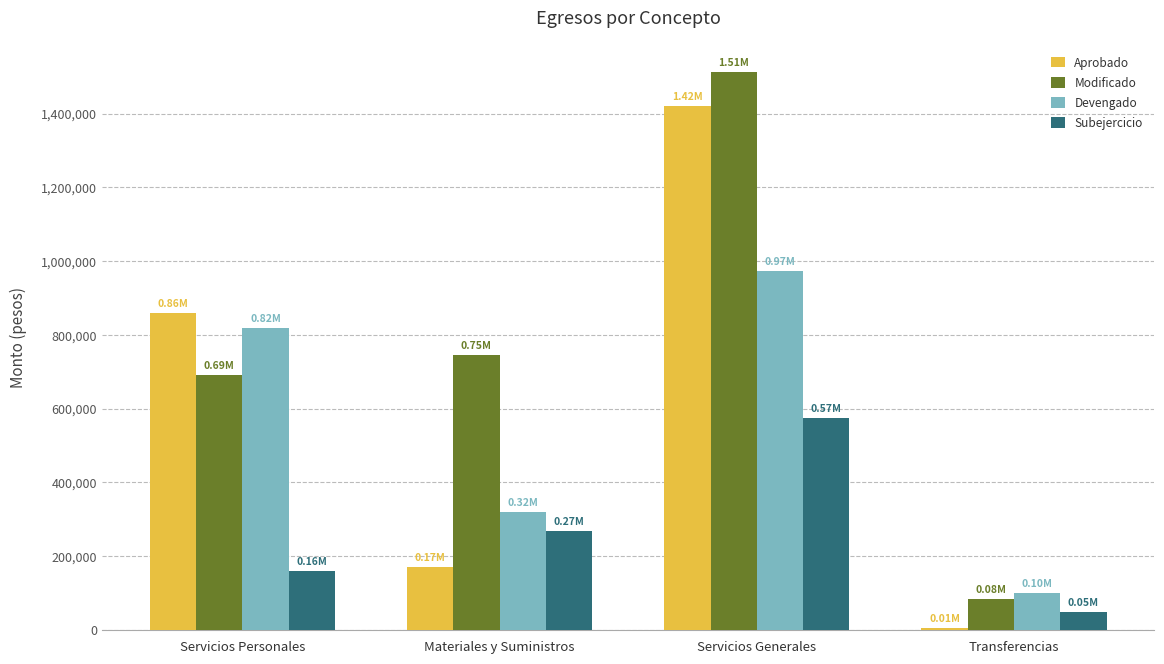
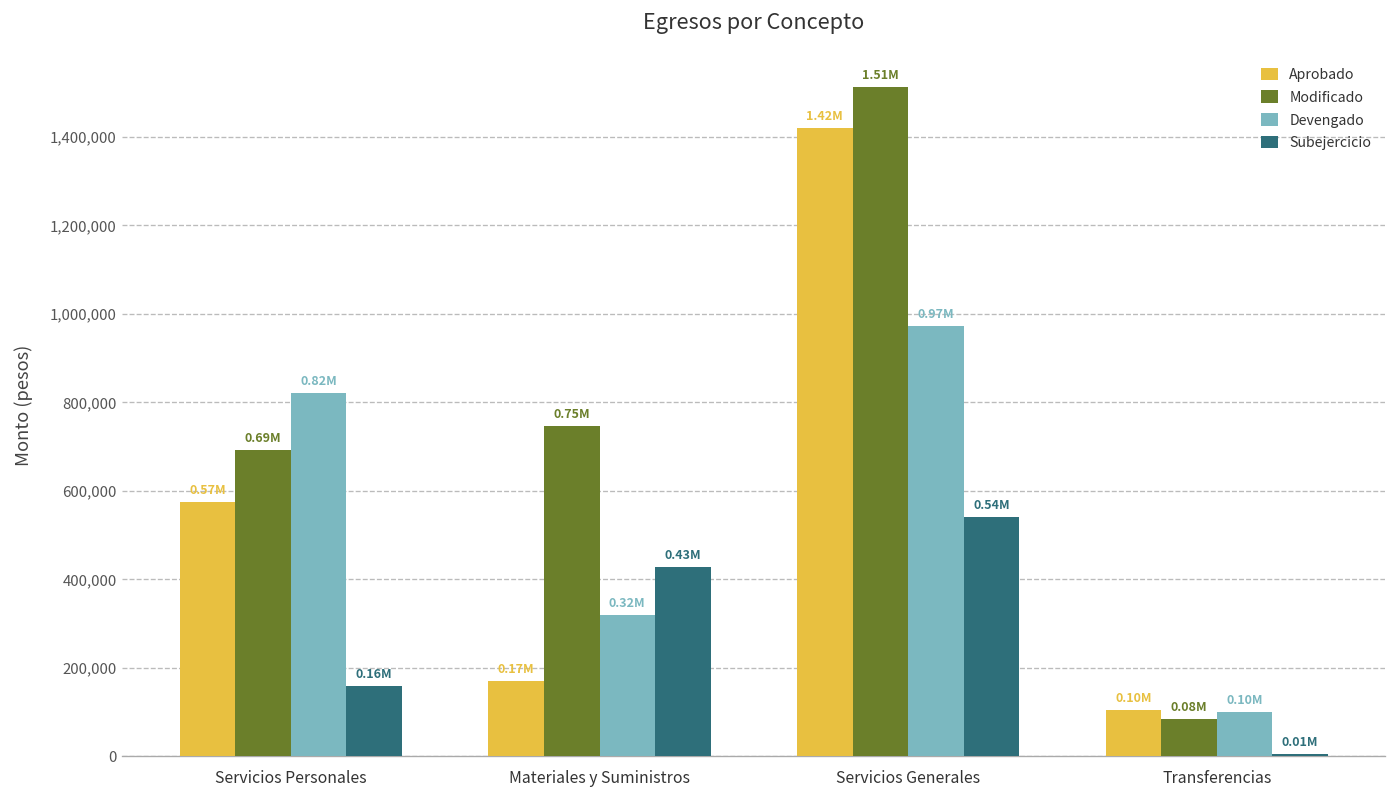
Aprobado, Servicios Personales: 0.86M -> 0.57M
Subejercicio, Materiales y Suministros: 0.27M -> 0.43M
Subejercicio, Servicios Generales: 0.57M -> 0.54M
Aprobado, Transferencias: 0.01M -> 0.10M
Subejercicio, Transferencias: 0.05M -> 0.01M
